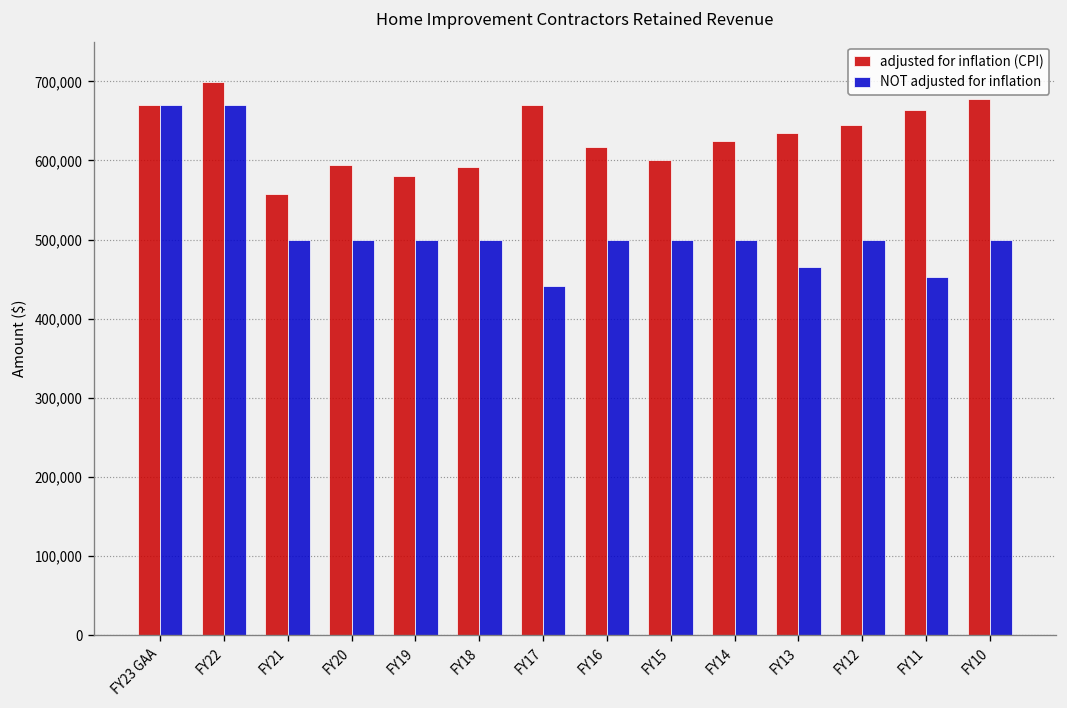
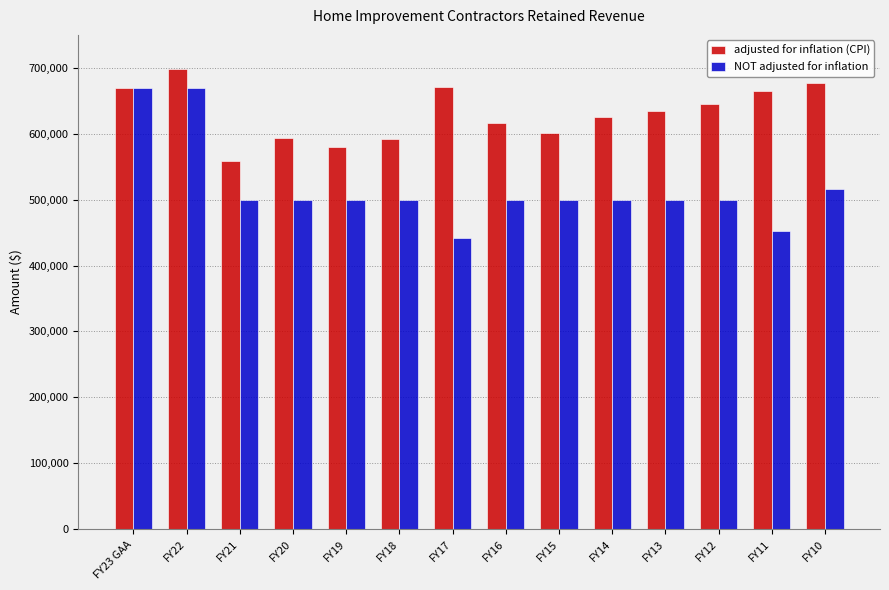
NOT adjusted for inflation, FY13: 470,000 -> 500,000
NOT adjusted for inflation, FY10: 500,000 -> 520,000
